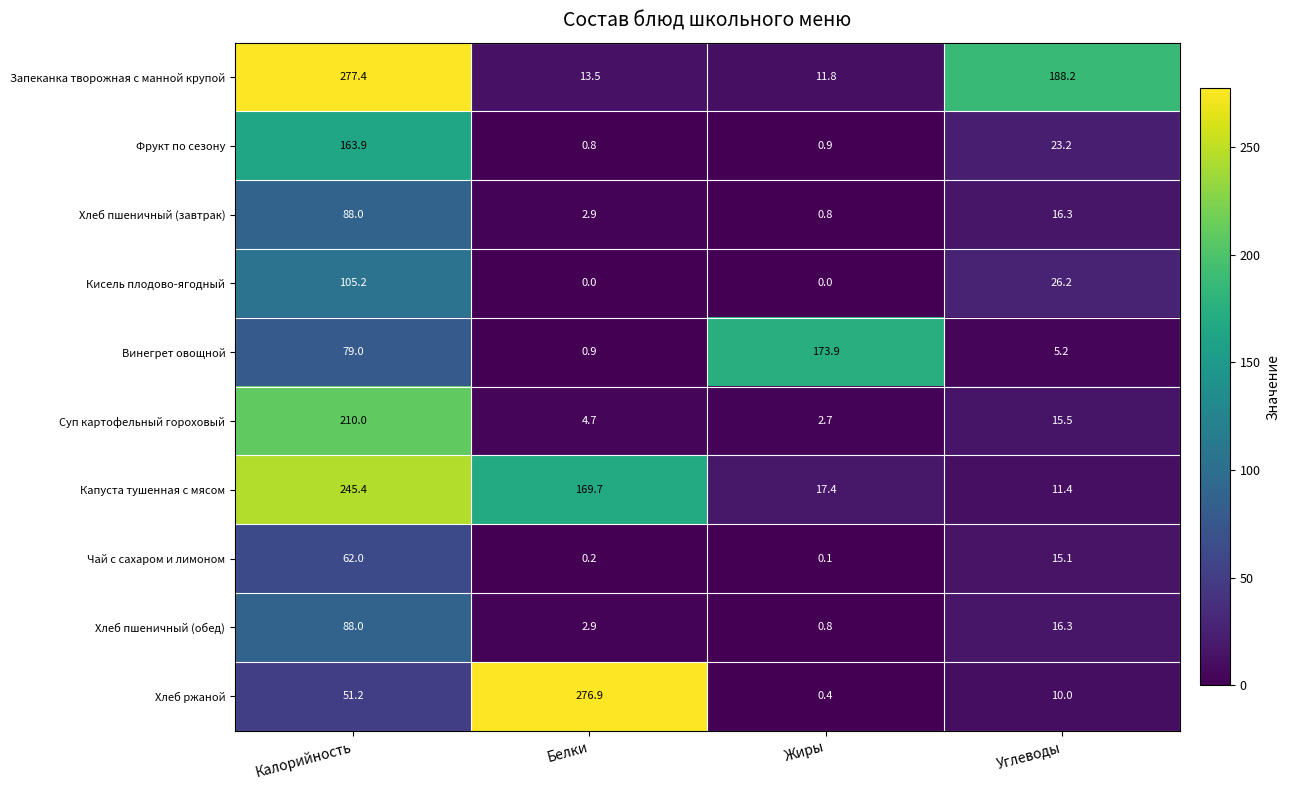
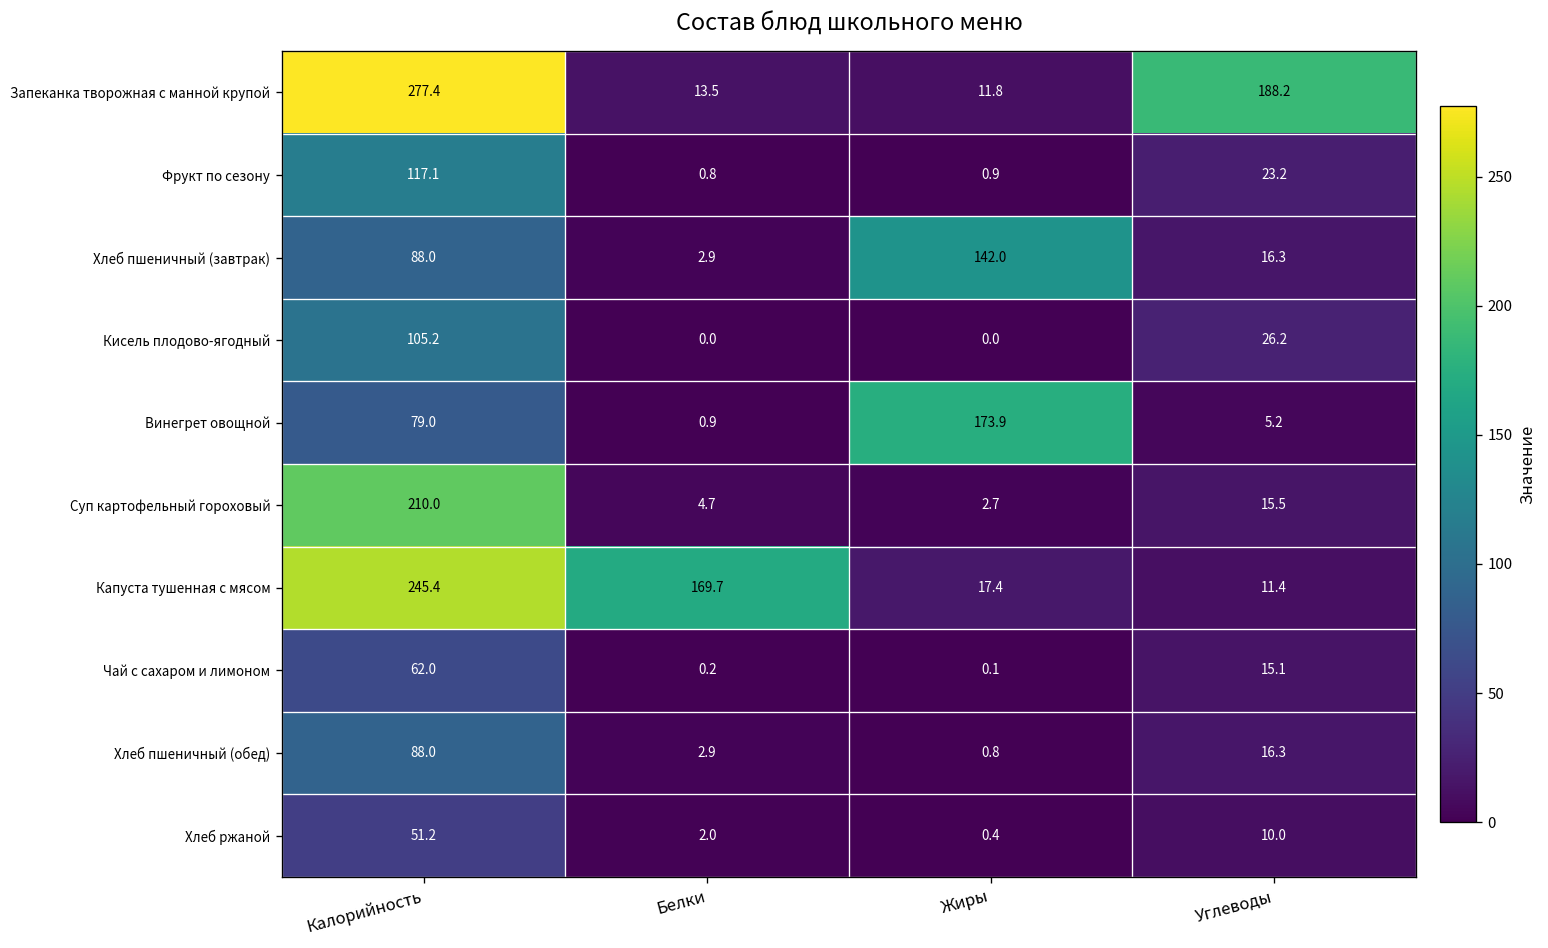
Фрукт по сезону, Калорийность: 163.9 -> 117.1
Хлеб пшеничный (завтрак), Жиры: 0.8 -> 142.0
Хлеб ржаной, Белки: 276.9 -> 2.0
